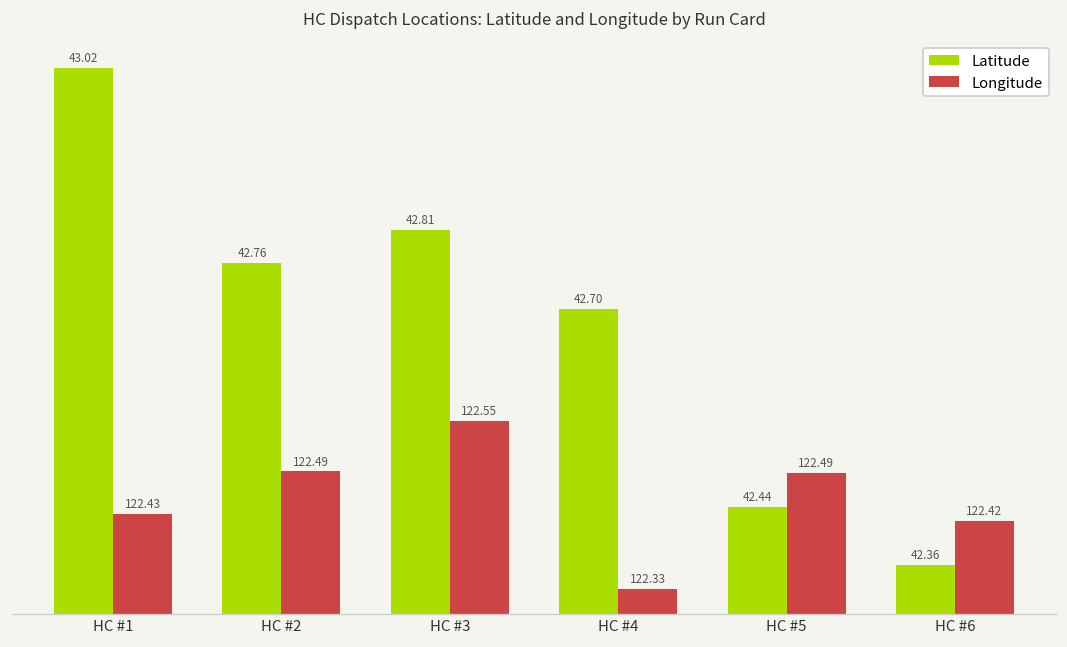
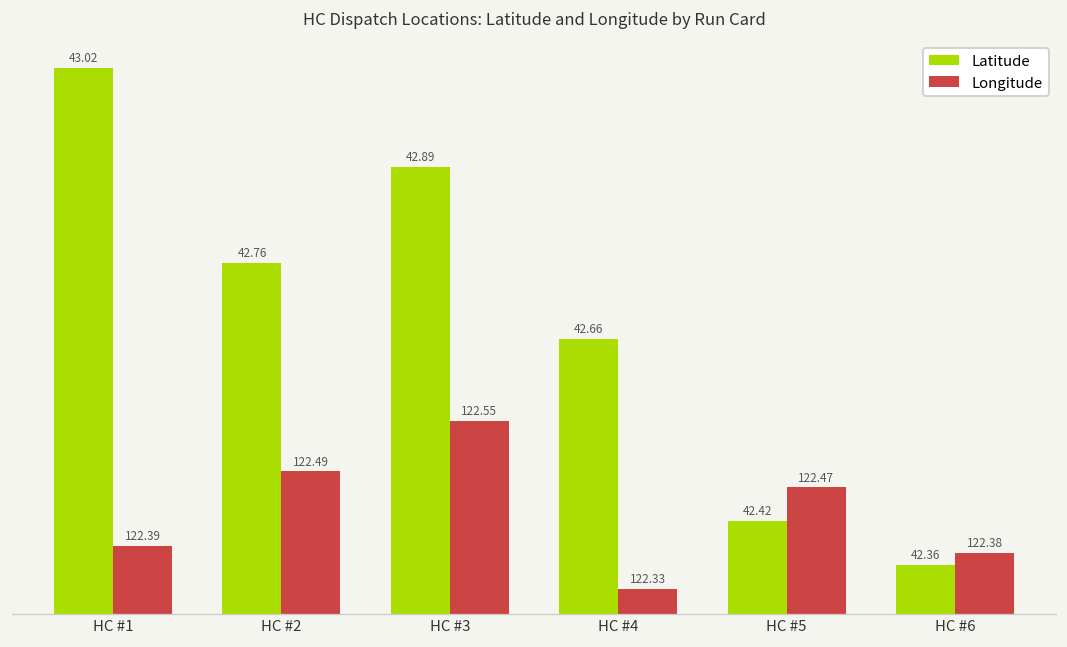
Longitude, HC #1: 122.43 -> 122.39
Latitude, HC #3: 42.81 -> 42.89
Latitude, HC #4: 42.70 -> 42.66
Latitude, HC #5: 42.44 -> 42.42
Longitude, HC #5: 122.49 -> 122.47
Longitude, HC #6: 122.42 -> 122.38
